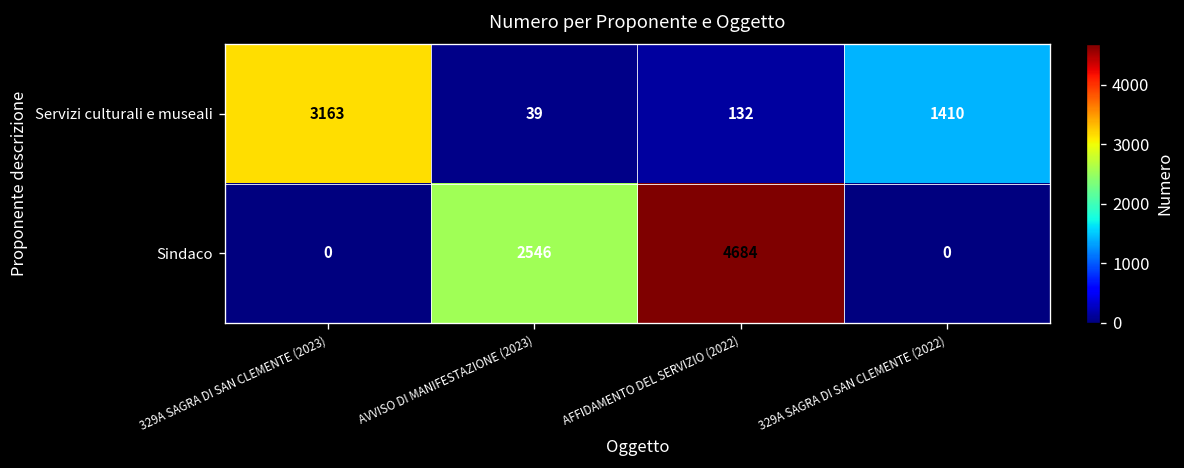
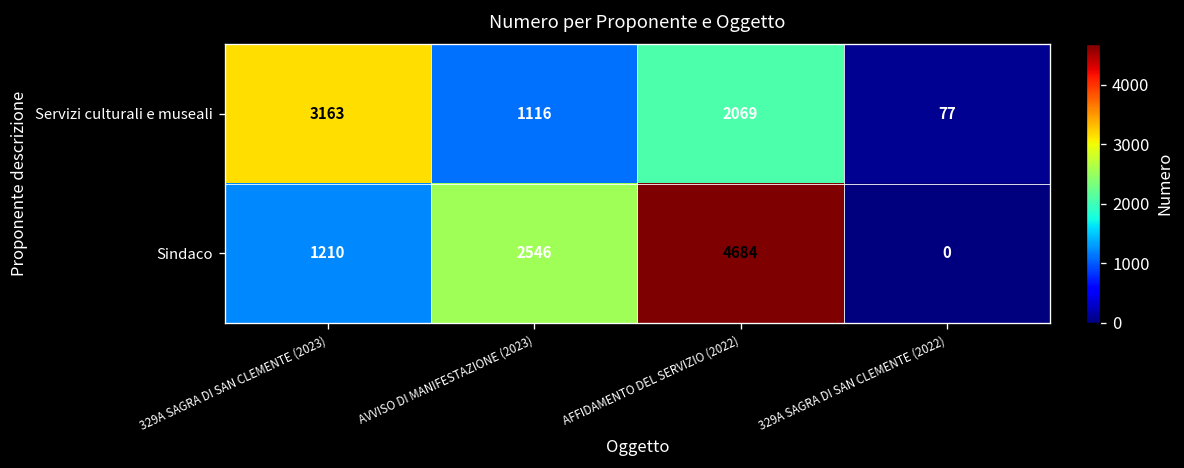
Servizi culturali e museali, AVVISO DI MANIFESTAZIONE (2023): 39 -> 1116
Servizi culturali e museali, AFFIDAMENTO DEL SERVIZIO (2022): 132 -> 2069
Servizi culturali e museali, 329A SAGRA DI SAN CLEMENTE (2022): 1410 -> 77
Sindaco, 329A SAGRA DI SAN CLEMENTE (2023): 0 -> 1210
